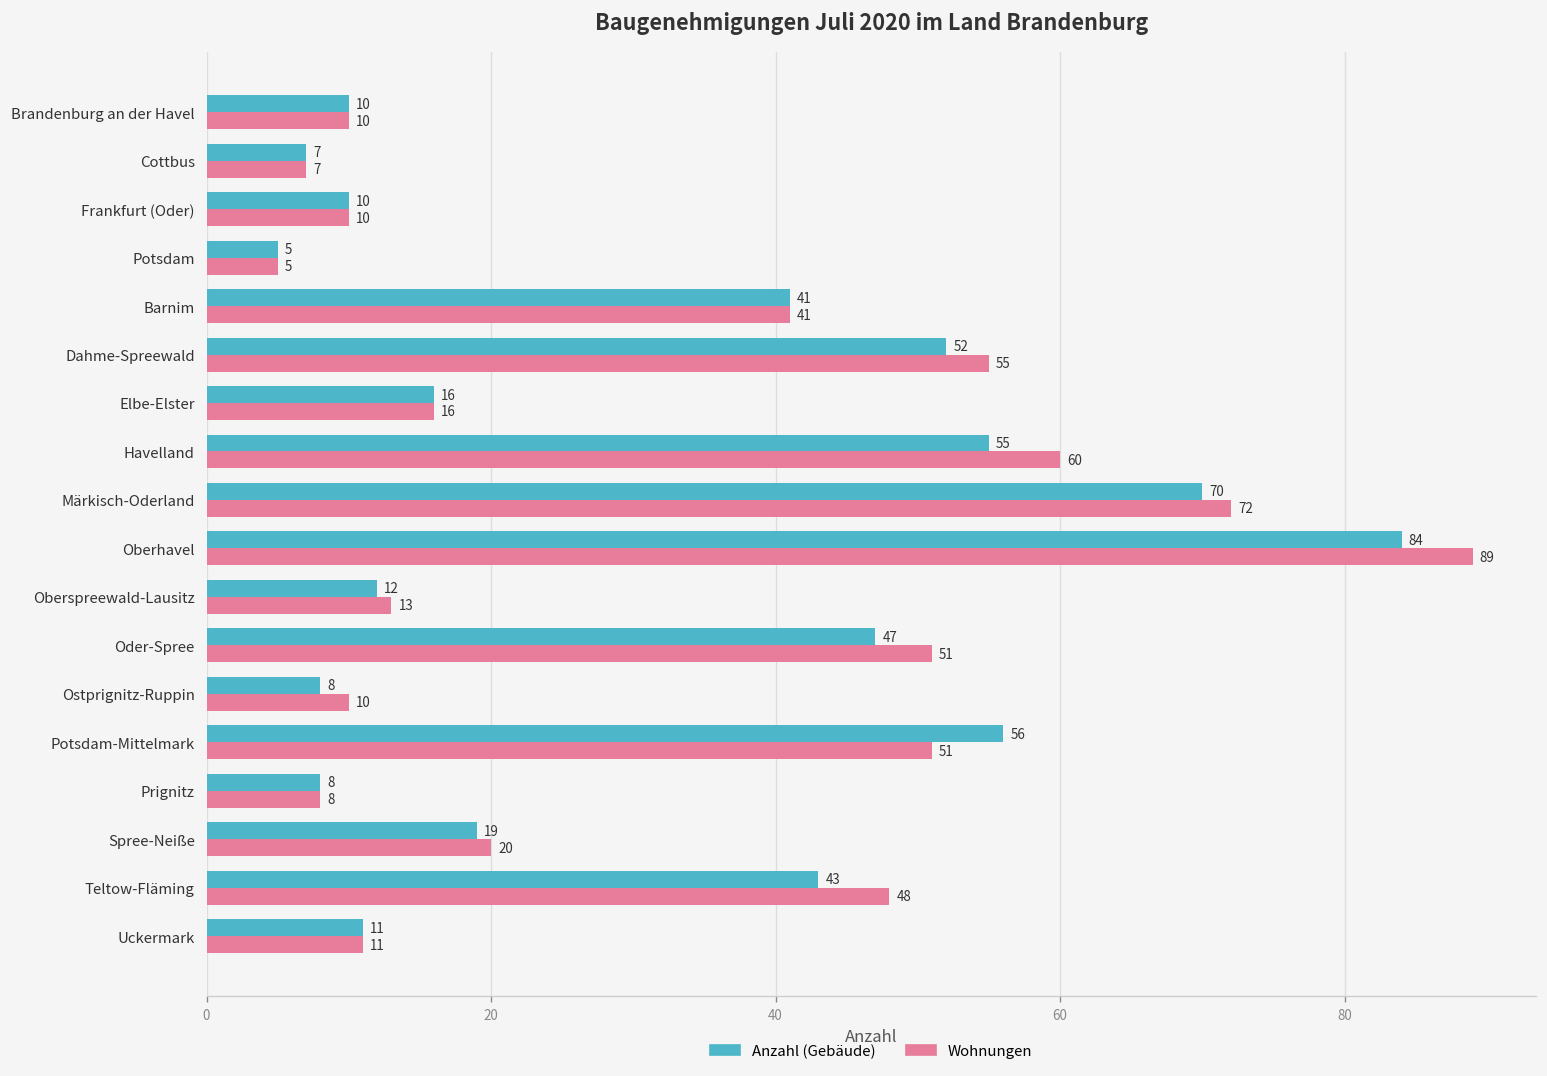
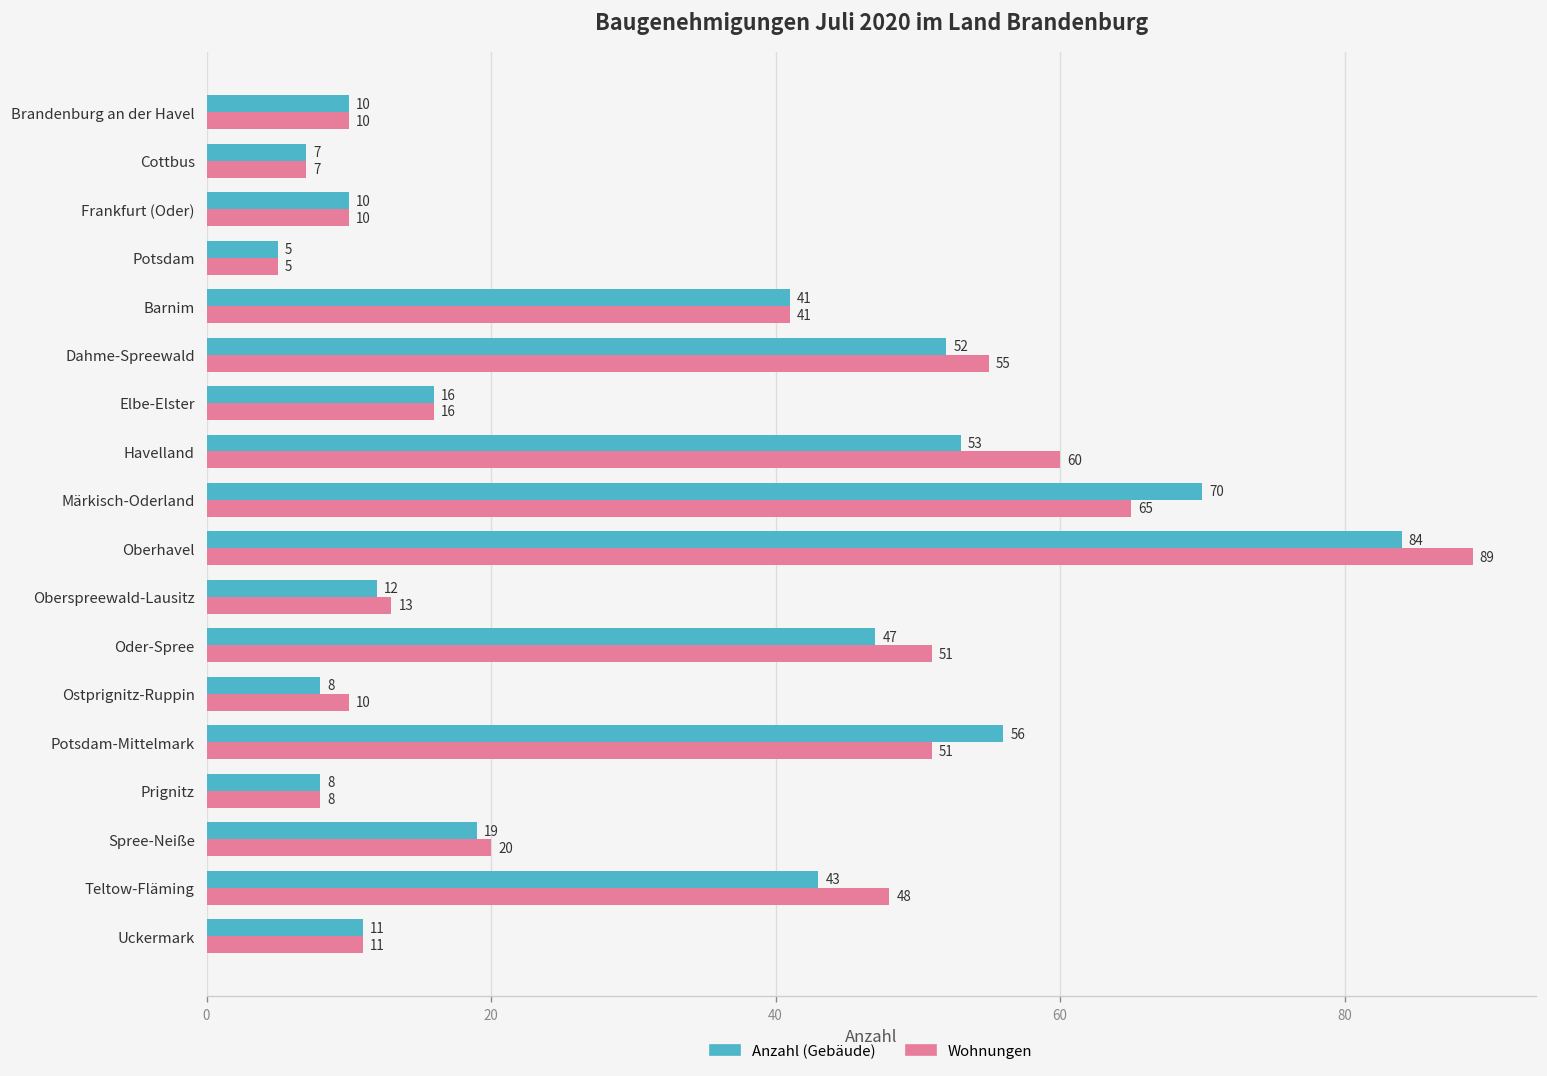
Anzahl (Gebäude), Havelland: 55 -> 53
Wohnungen, Märkisch-Oderland: 72 -> 65
